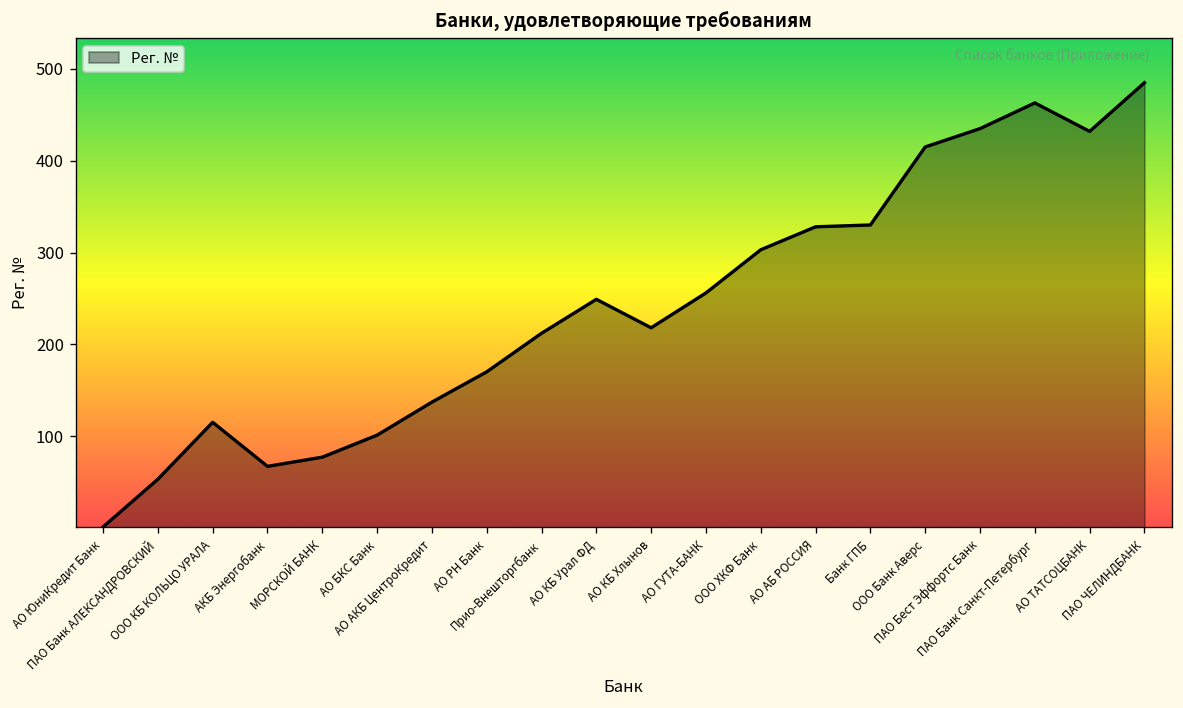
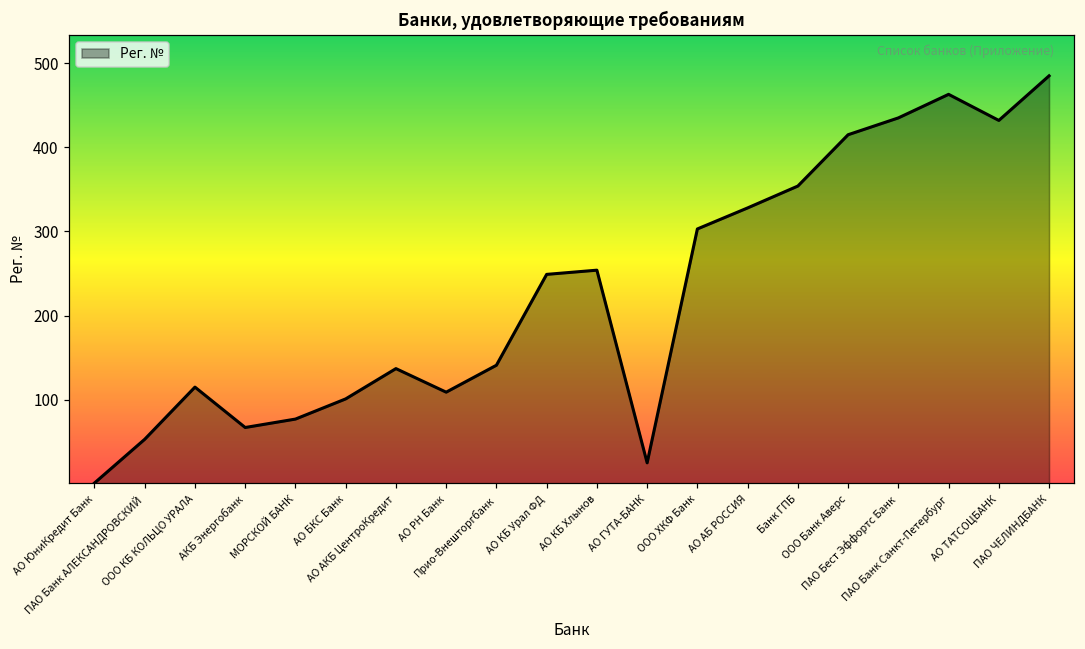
АО РН Банк: 170 -> 110
Прио-Внешторгбанк: 210 -> 140
АО КБ Хлынов: 220 -> 250
АО ГУТА-БАНК: 260 -> 30
Банк ГПБ: 330 -> 350
